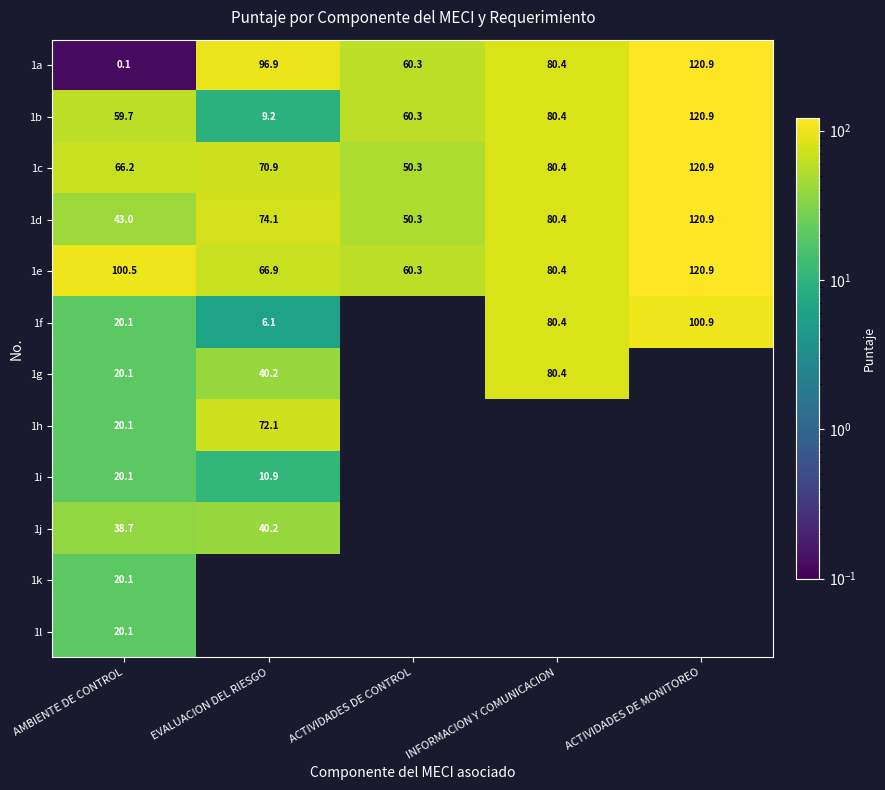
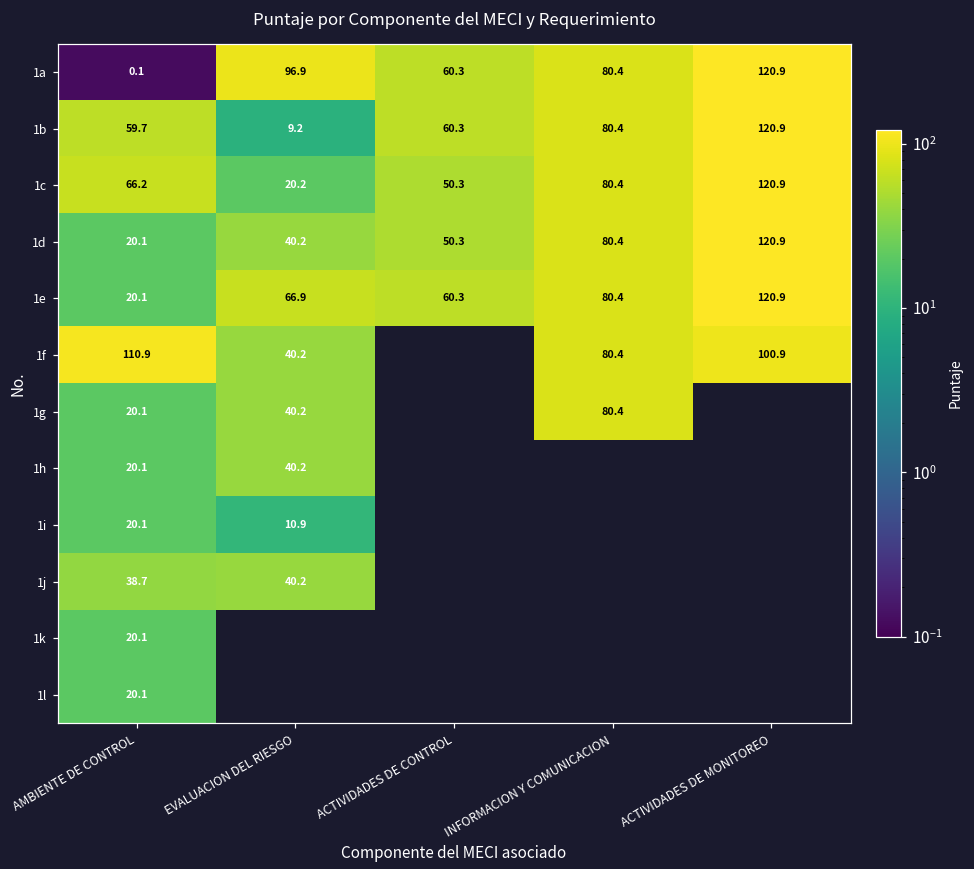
1c, EVALUACION DEL RIESGO: 70.9 -> 20.2
1d, AMBIENTE DE CONTROL: 43.0 -> 20.1
1d, EVALUACION DEL RIESGO: 74.1 -> 40.2
1e, AMBIENTE DE CONTROL: 100.5 -> 20.1
1f, AMBIENTE DE CONTROL: 20.1 -> 110.9
1f, EVALUACION DEL RIESGO: 6.1 -> 40.2
1h, EVALUACION DEL RIESGO: 72.1 -> 40.2
